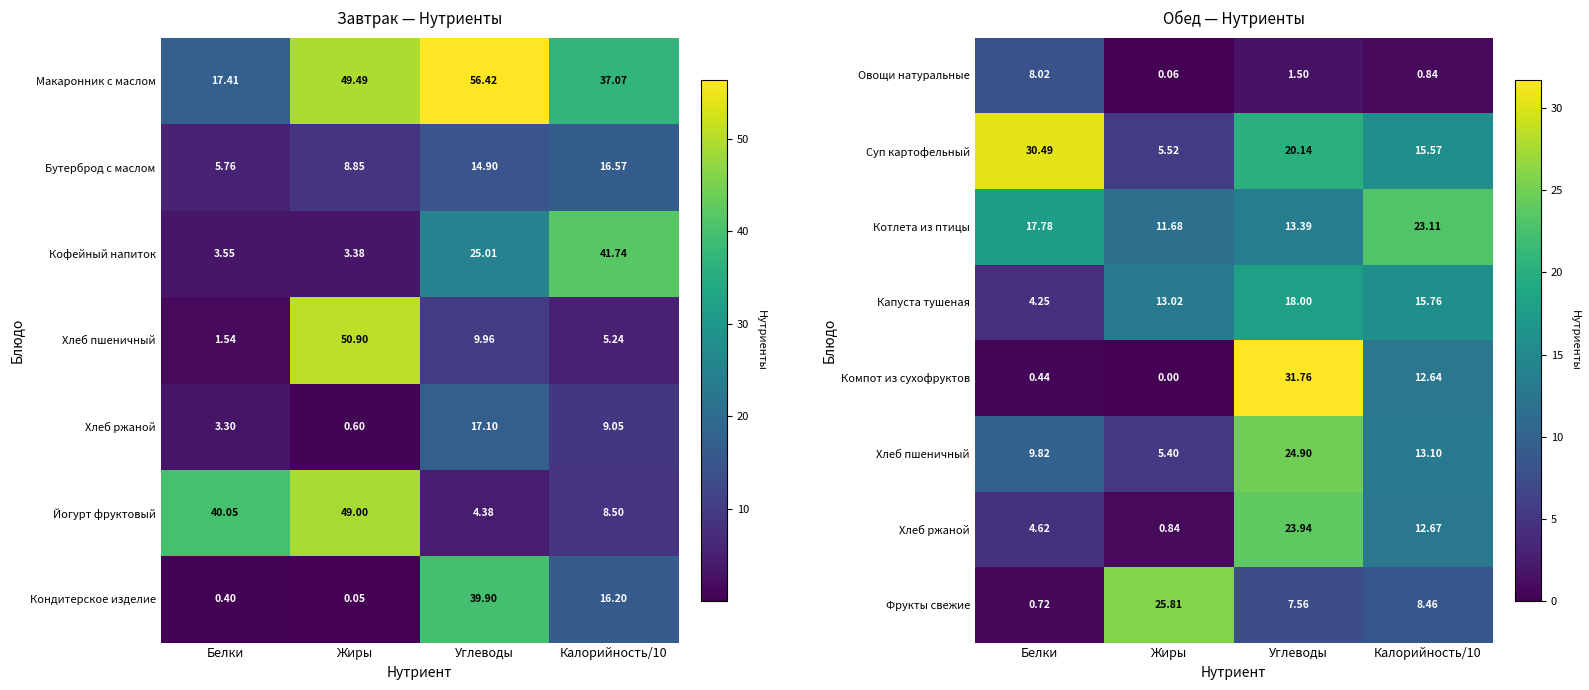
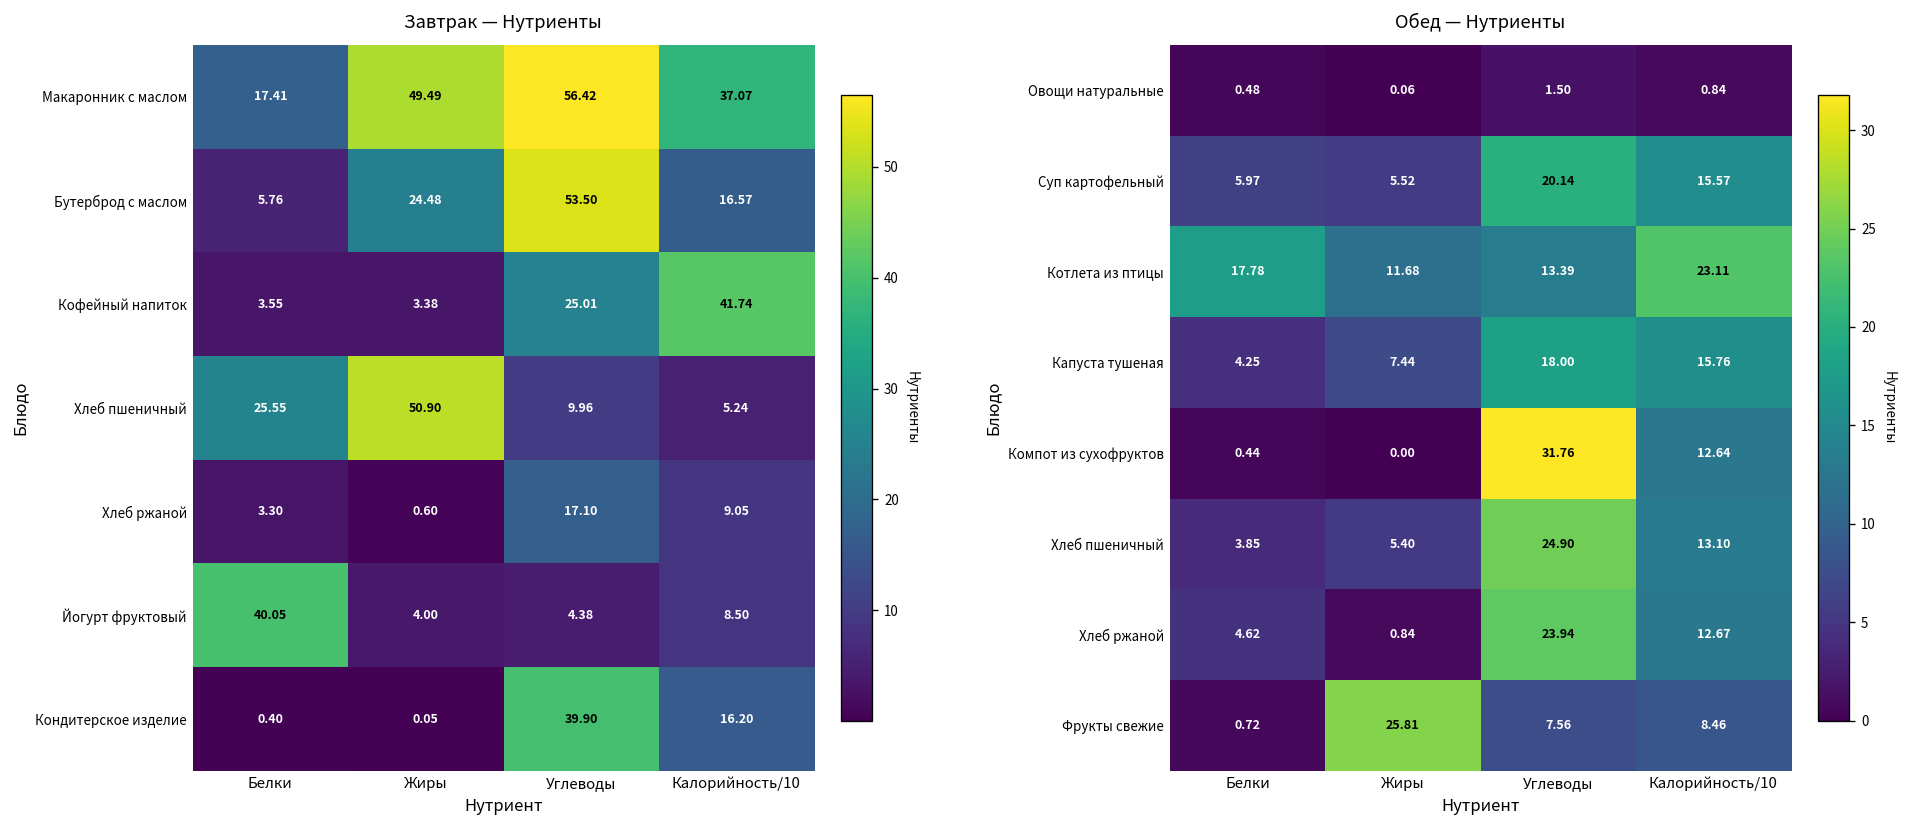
Завтрак — Нутриенты, Бутерброд с маслом, Жиры: 8.85 -> 24.48
Завтрак — Нутриенты, Бутерброд с маслом, Углеводы: 14.90 -> 53.50
Завтрак — Нутриенты, Хлеб пшеничный, Белки: 1.54 -> 25.55
Завтрак — Нутриенты, Йогурт фруктовый, Жиры: 49.00 -> 4.00
Обед — Нутриенты, Овощи натуральные, Белки: 8.02 -> 0.48
Обед — Нутриенты, Суп картофельный, Белки: 30.49 -> 5.97
Обед — Нутриенты, Капуста тушеная, Жиры: 13.02 -> 7.44
Обед — Нутриенты, Хлеб пшеничный, Белки: 9.82 -> 3.85
